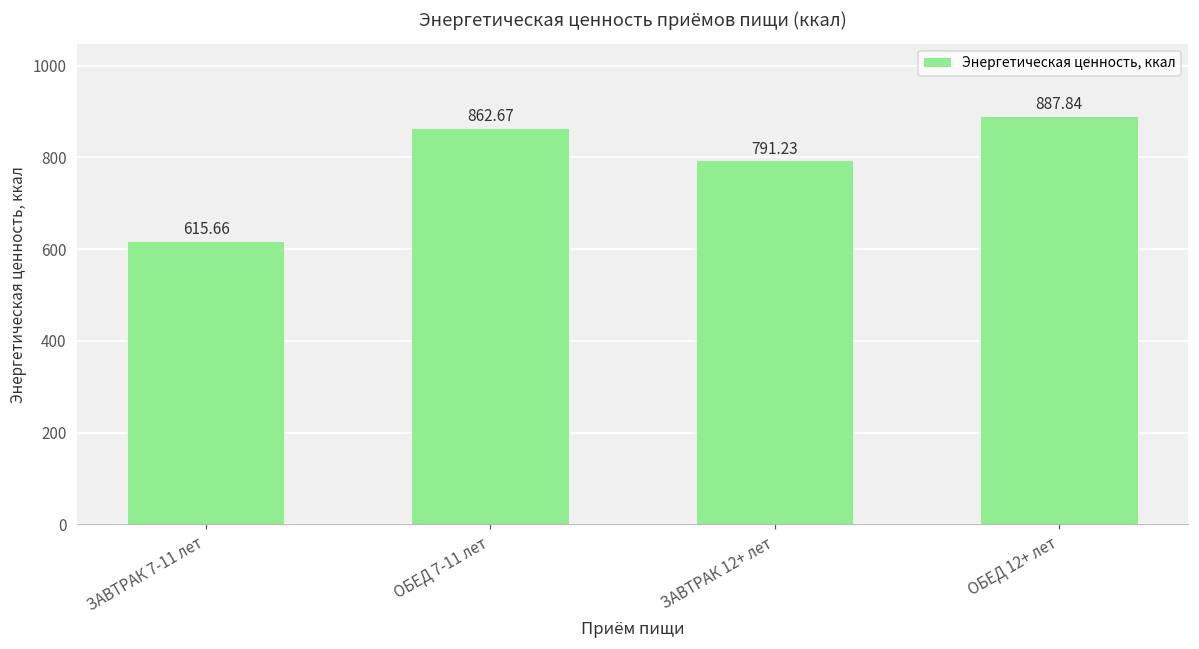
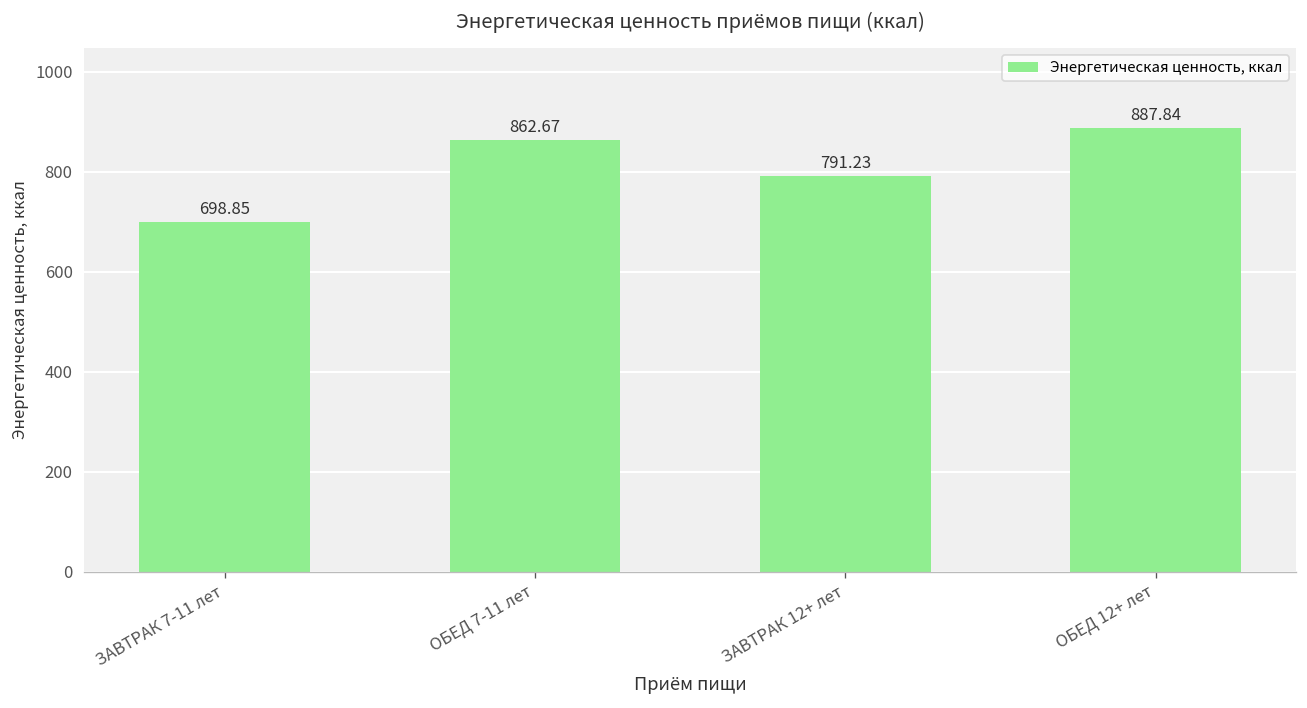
ЗАВТРАК 7-11 лет: 615.66 -> 698.85
